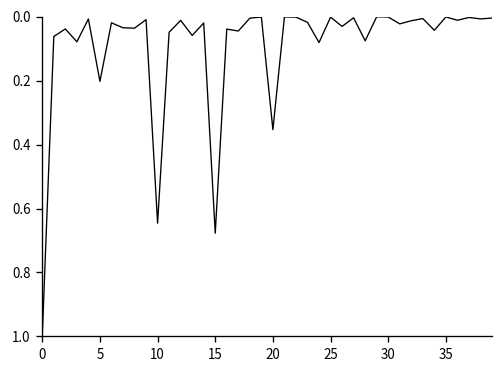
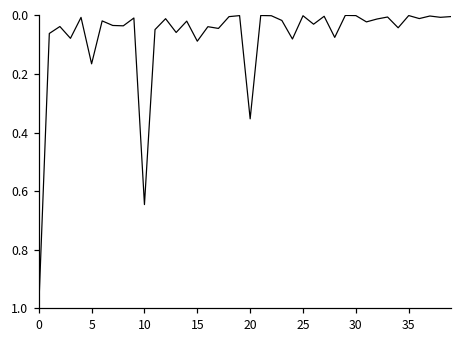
5: 0.20 -> 0.17
15: 0.68 -> 0.09
